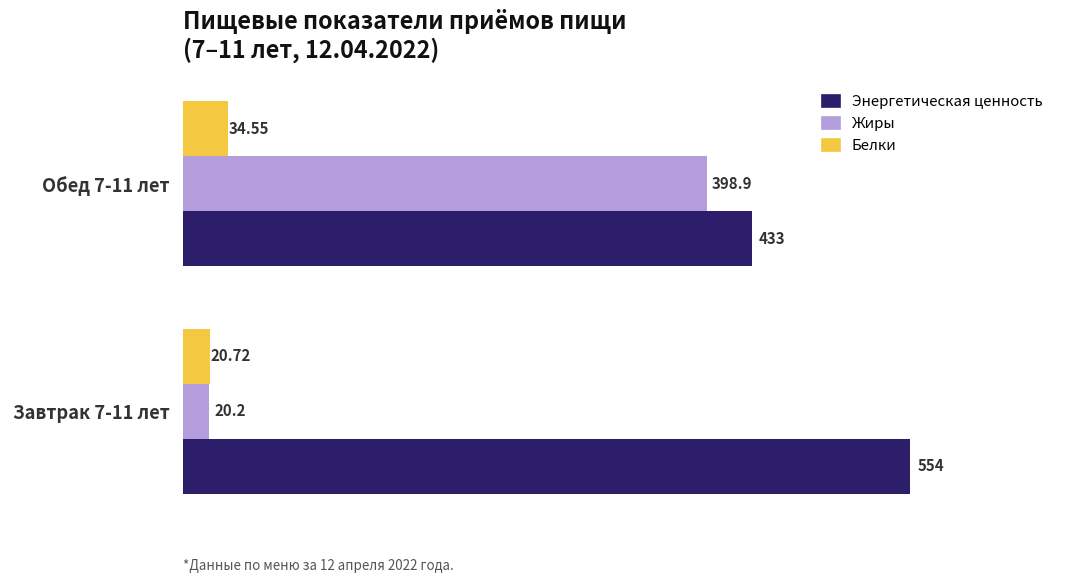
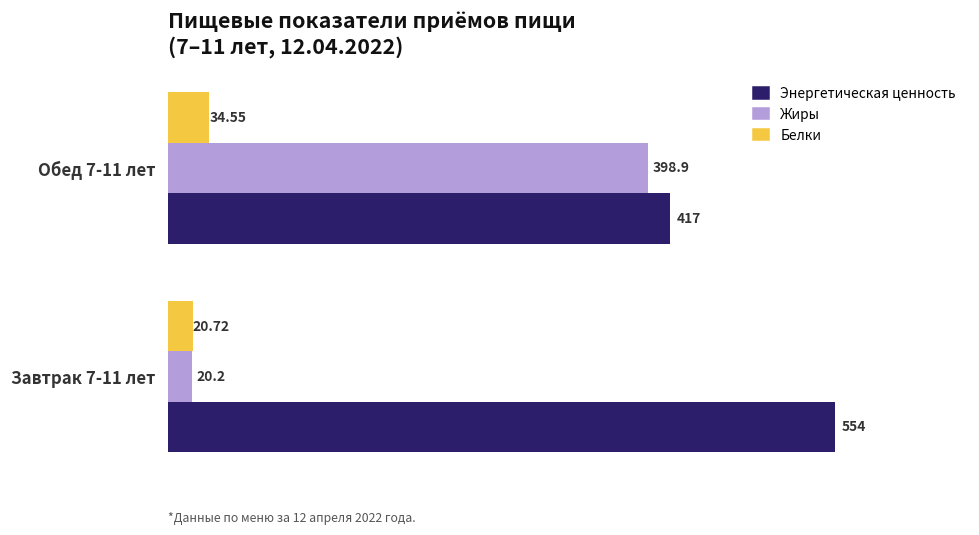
Энергетическая ценность, Обед 7-11 лет: 433 -> 417
